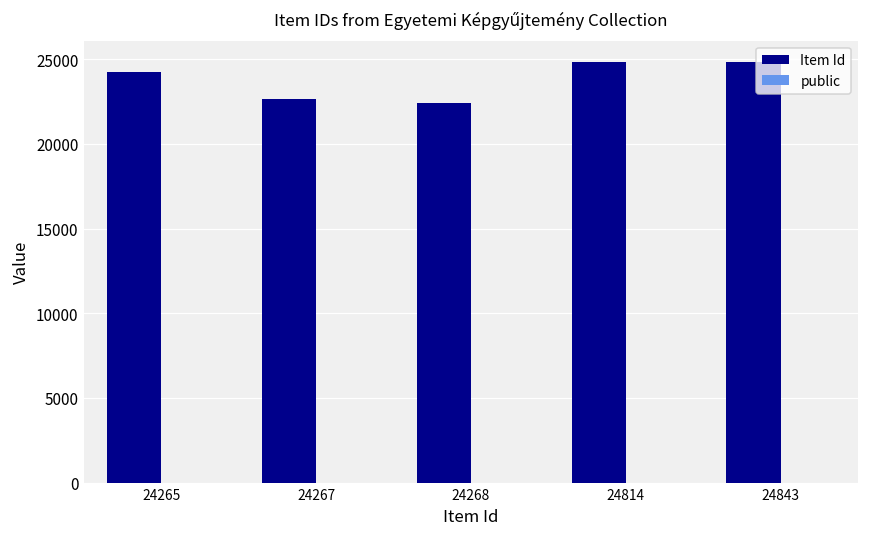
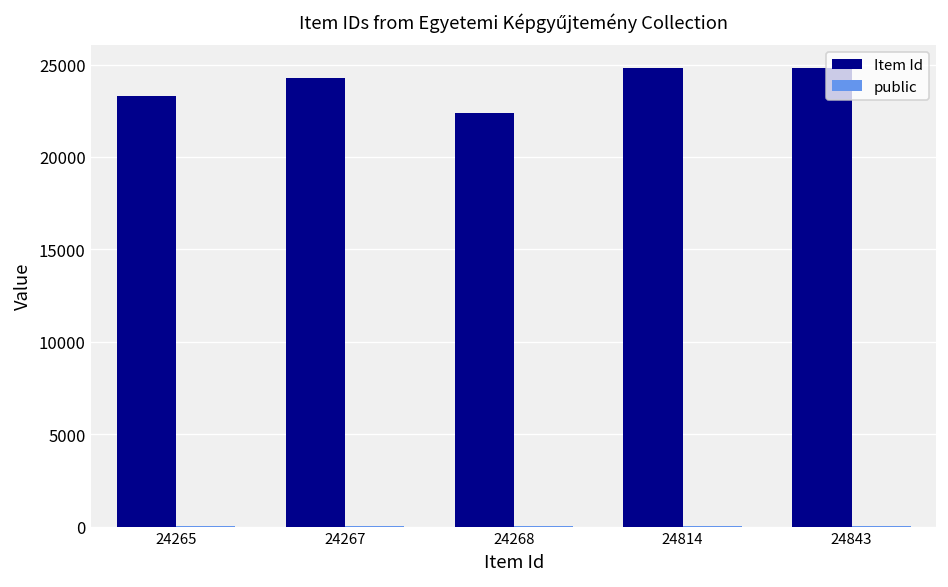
Item Id, 24265: 24300 -> 23300
Item Id, 24267: 22700 -> 24300
